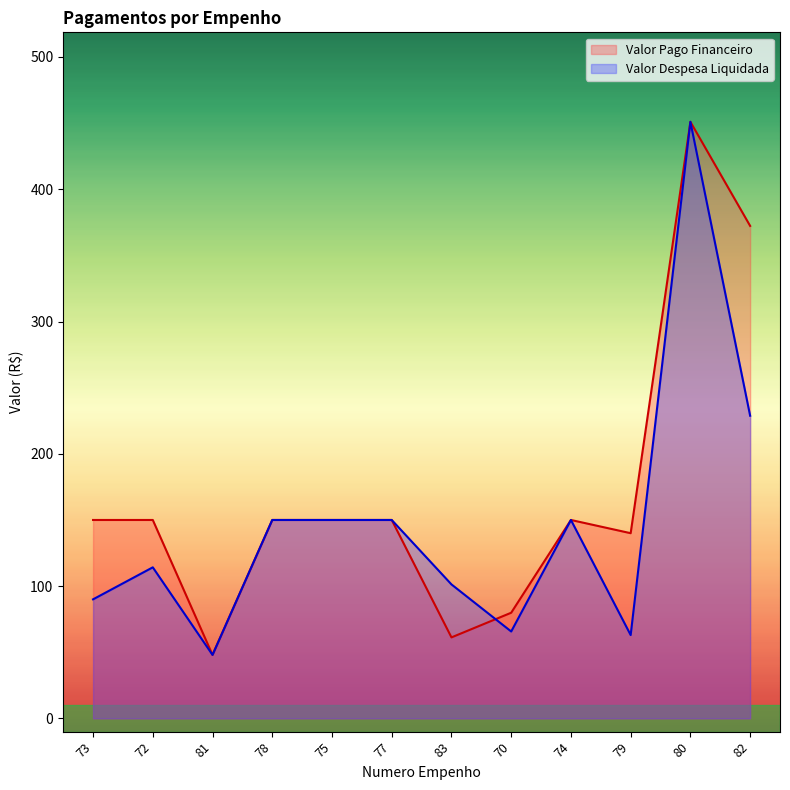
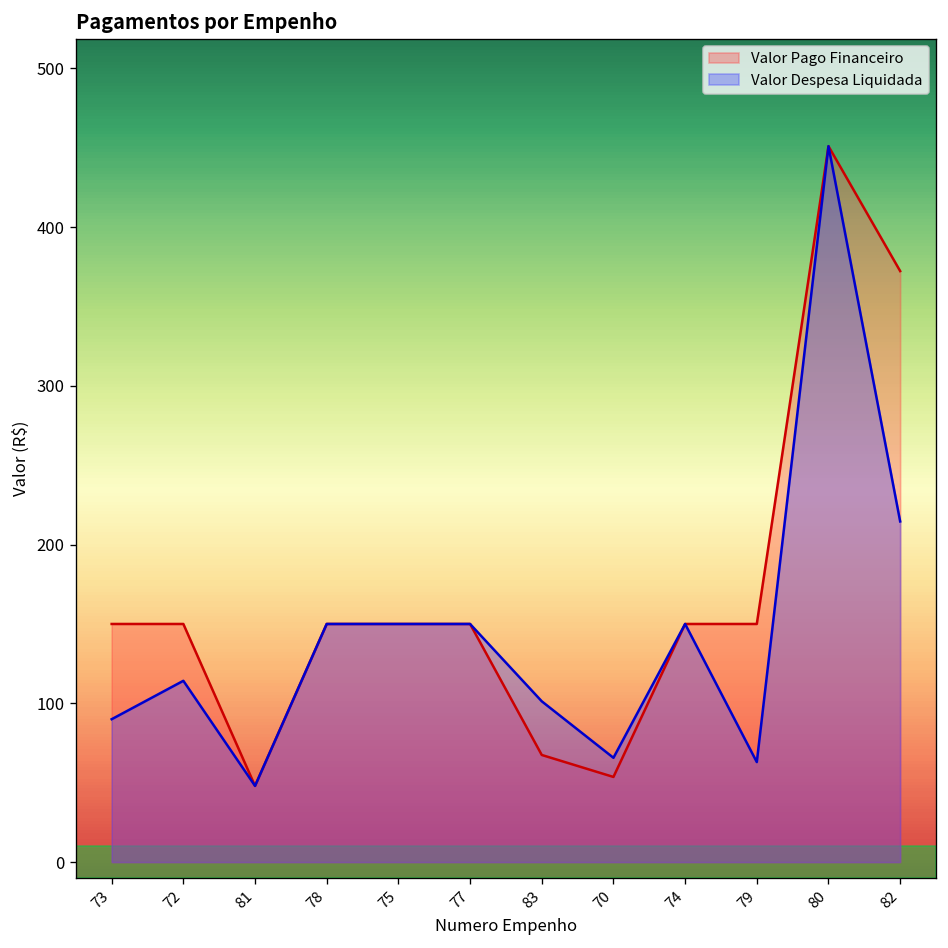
Valor Pago Financeiro, 83: 61 -> 67
Valor Pago Financeiro, 70: 80 -> 54
Valor Pago Financeiro, 79: 140 -> 150
Valor Despesa Liquidada, 82: 229 -> 215
